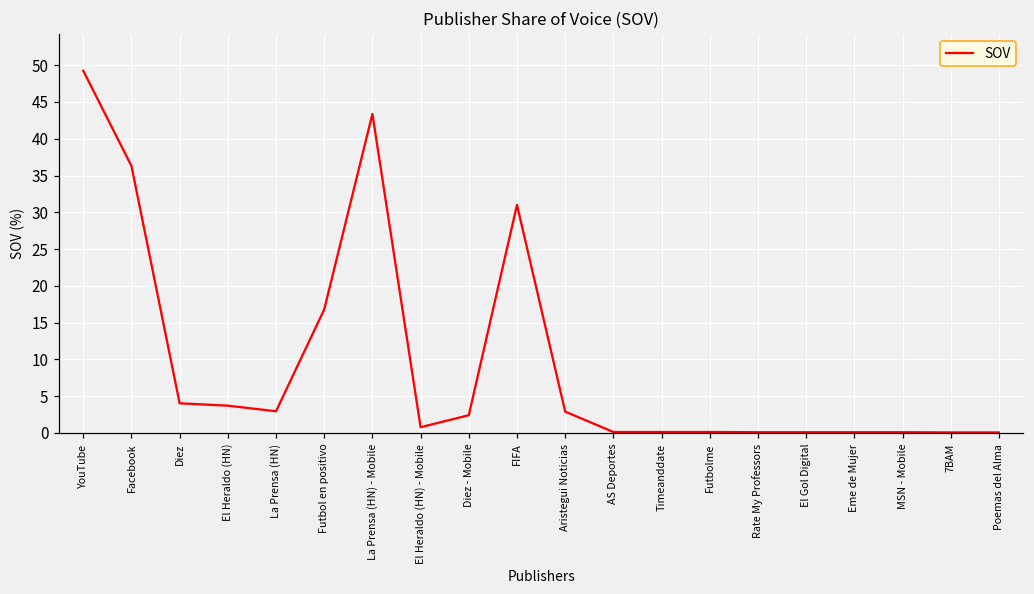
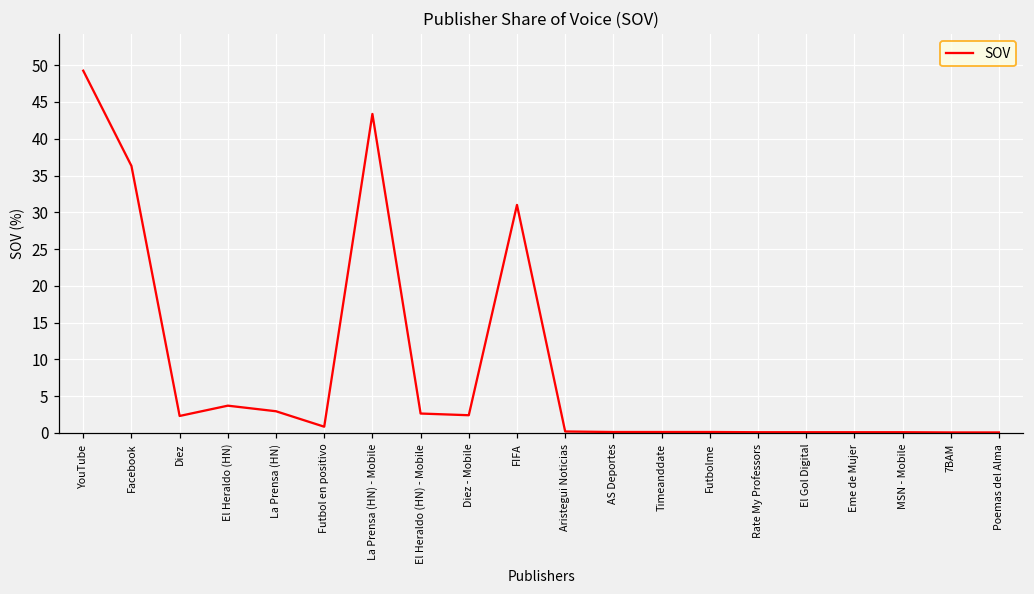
Diez: 4 -> 2
Futbol en positivo: 17 -> 1
El Heraldo (HN) - Mobile: 1 -> 3
Aristegui Noticias: 3 -> 0
